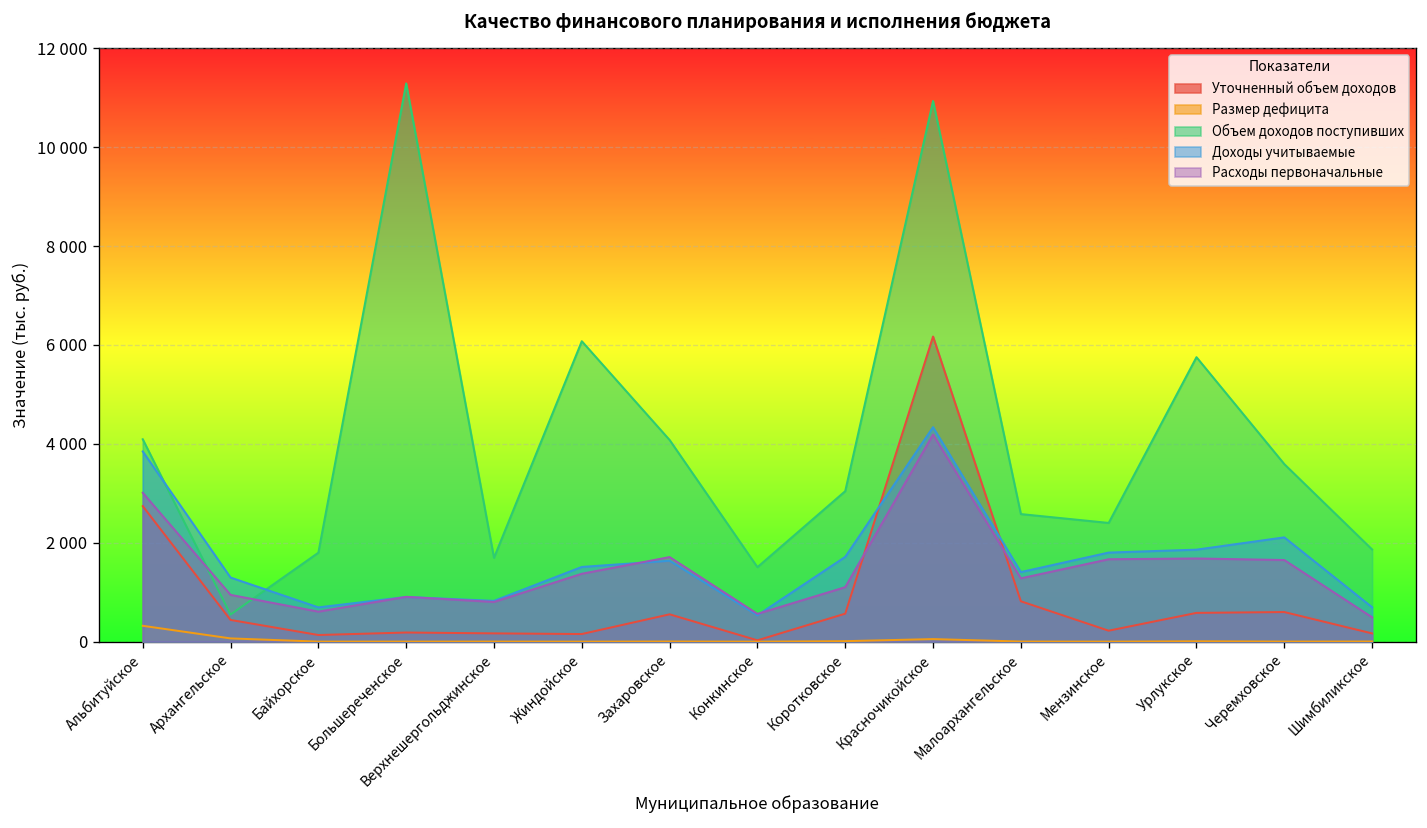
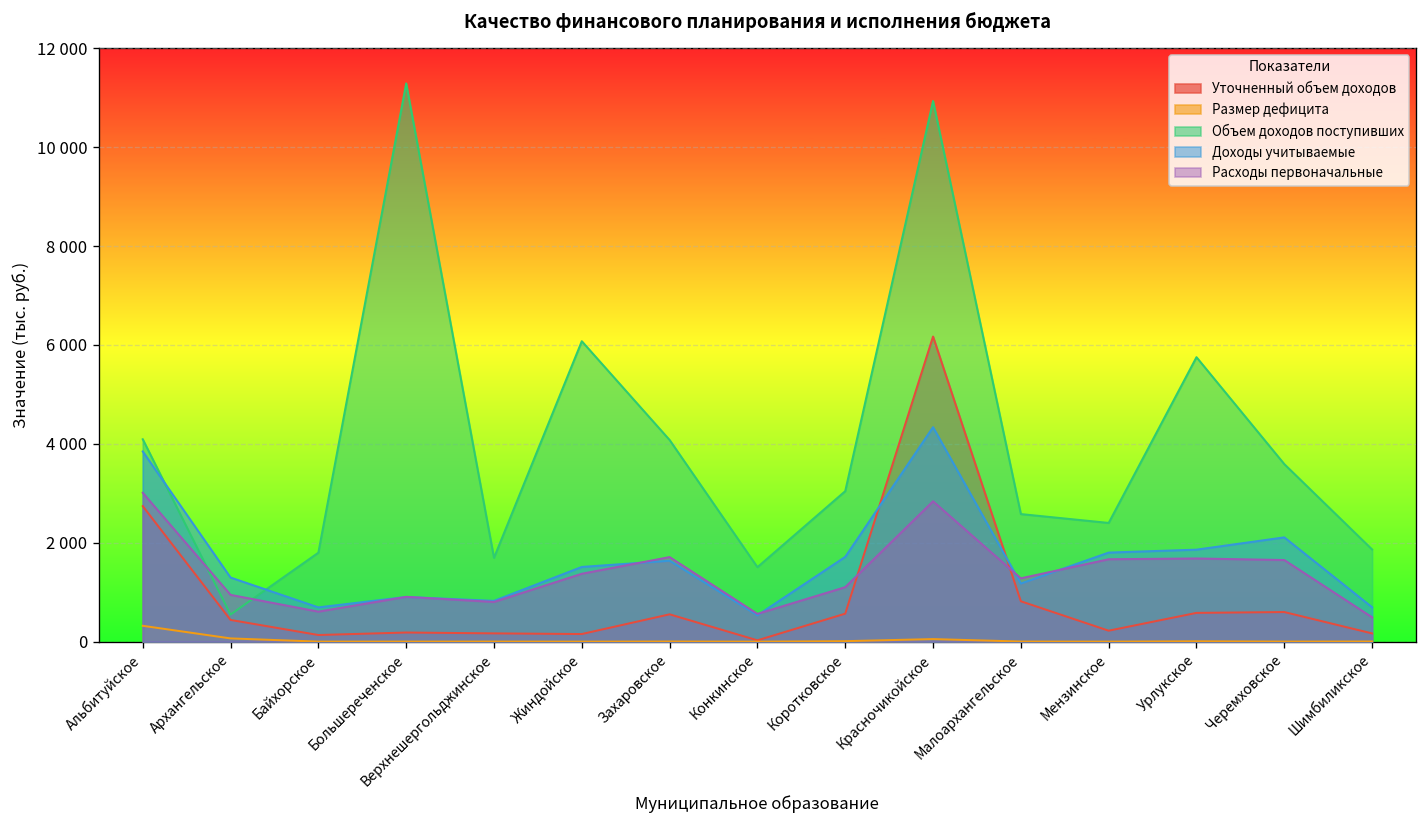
Расходы первоначальные, Красночикойское: 4200 -> 2800
Доходы учитываемые, Малоархангельское: 1400 -> 1200
